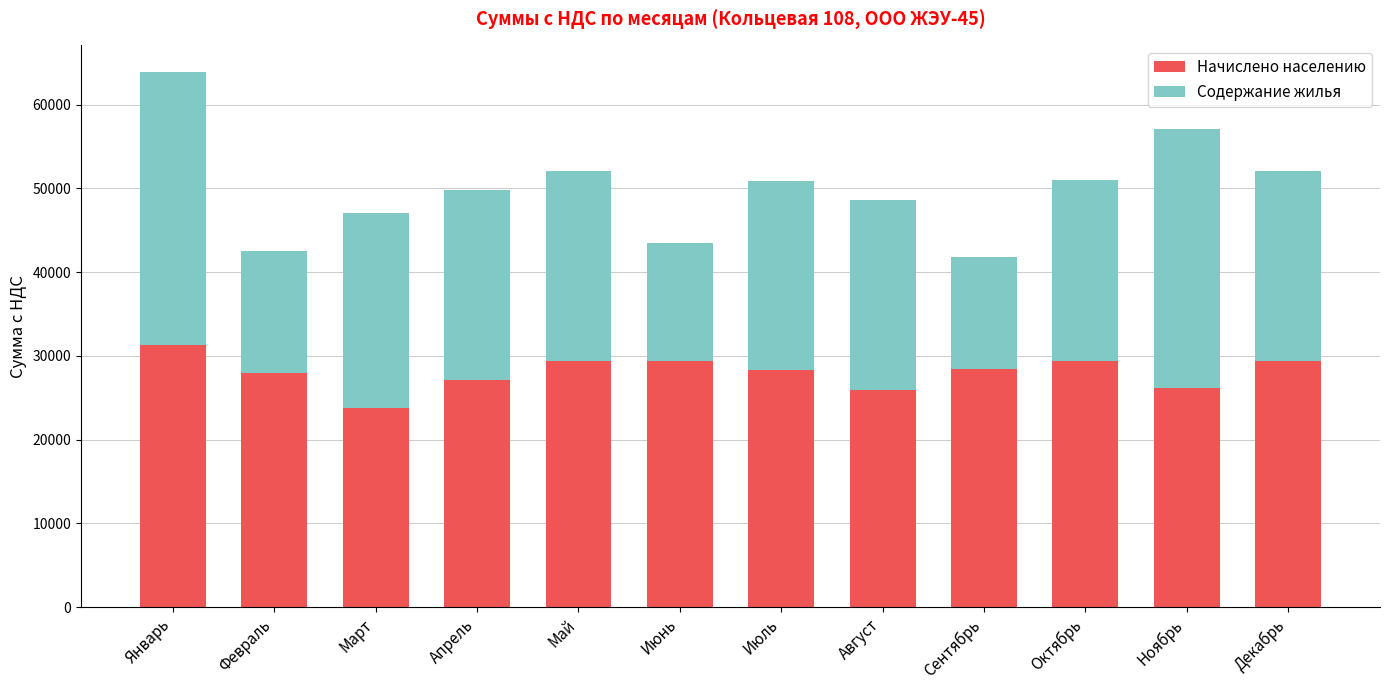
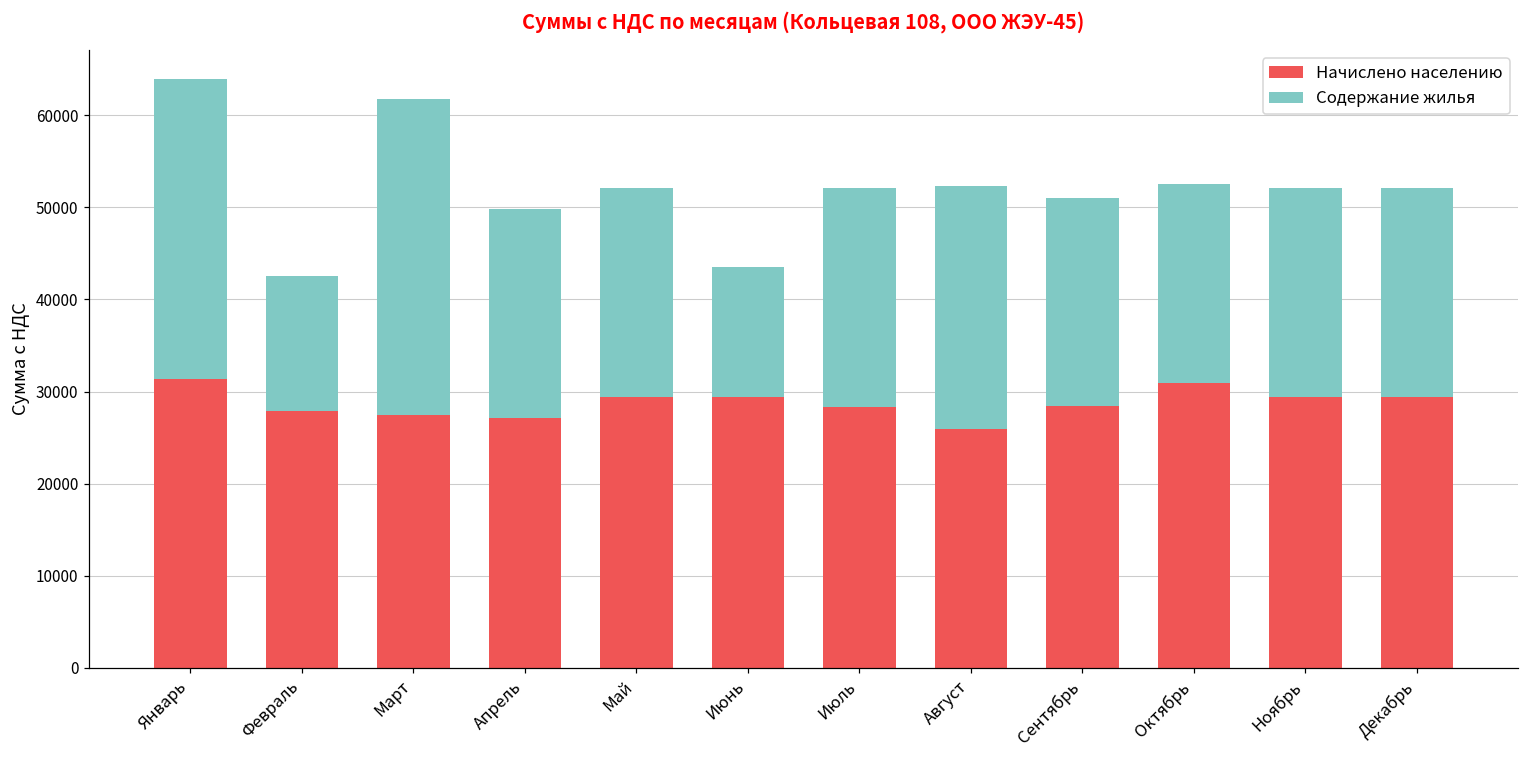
Начислено населению, Март: 24000 -> 27000
Содержание жилья, Март: 23000 -> 34000
Содержание жилья, Июль: 23000 -> 24000
Содержание жилья, Август: 23000 -> 26000
Содержание жилья, Сентябрь: 13000 -> 23000
Начислено населению, Октябрь: 29000 -> 31000
Начислено населению, Ноябрь: 26000 -> 29000
Содержание жилья, Ноябрь: 31000 -> 23000
